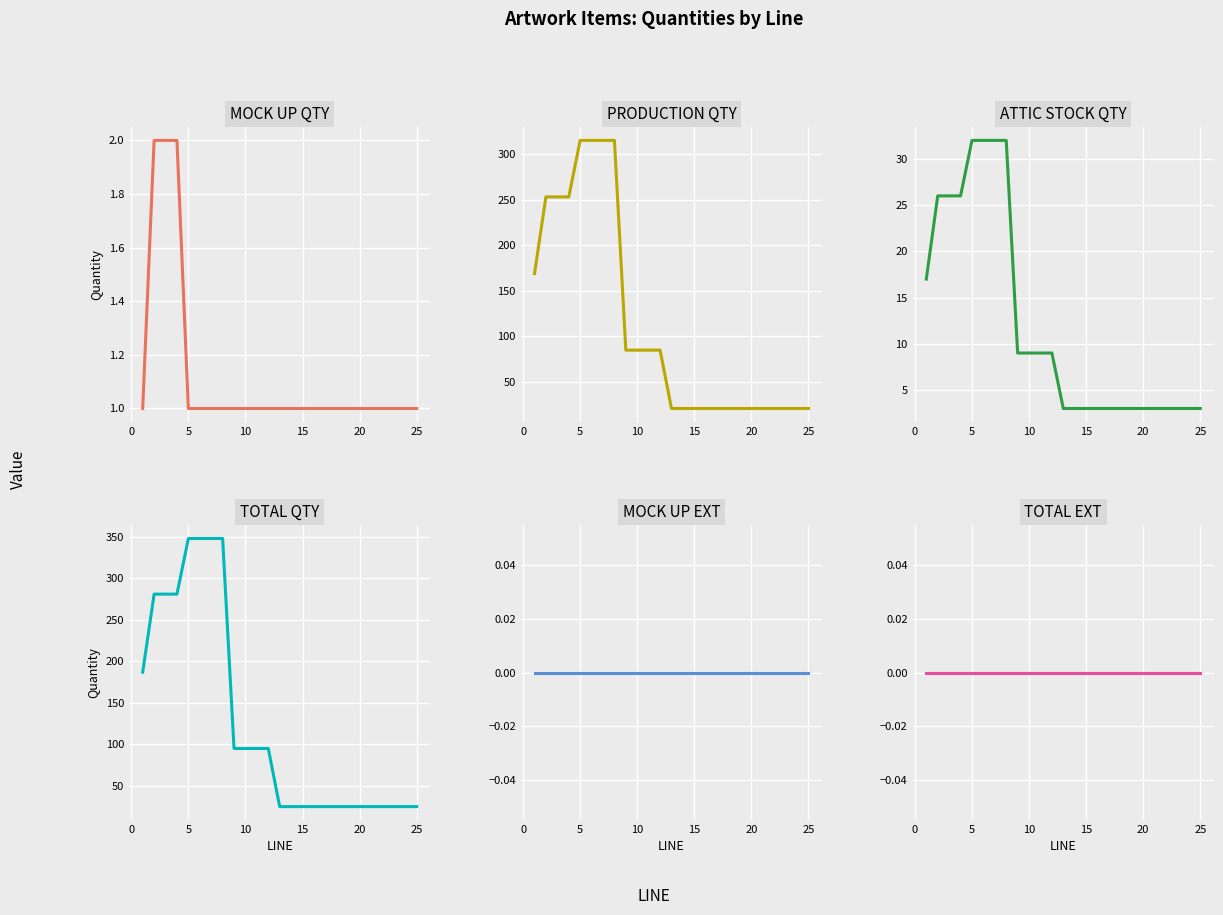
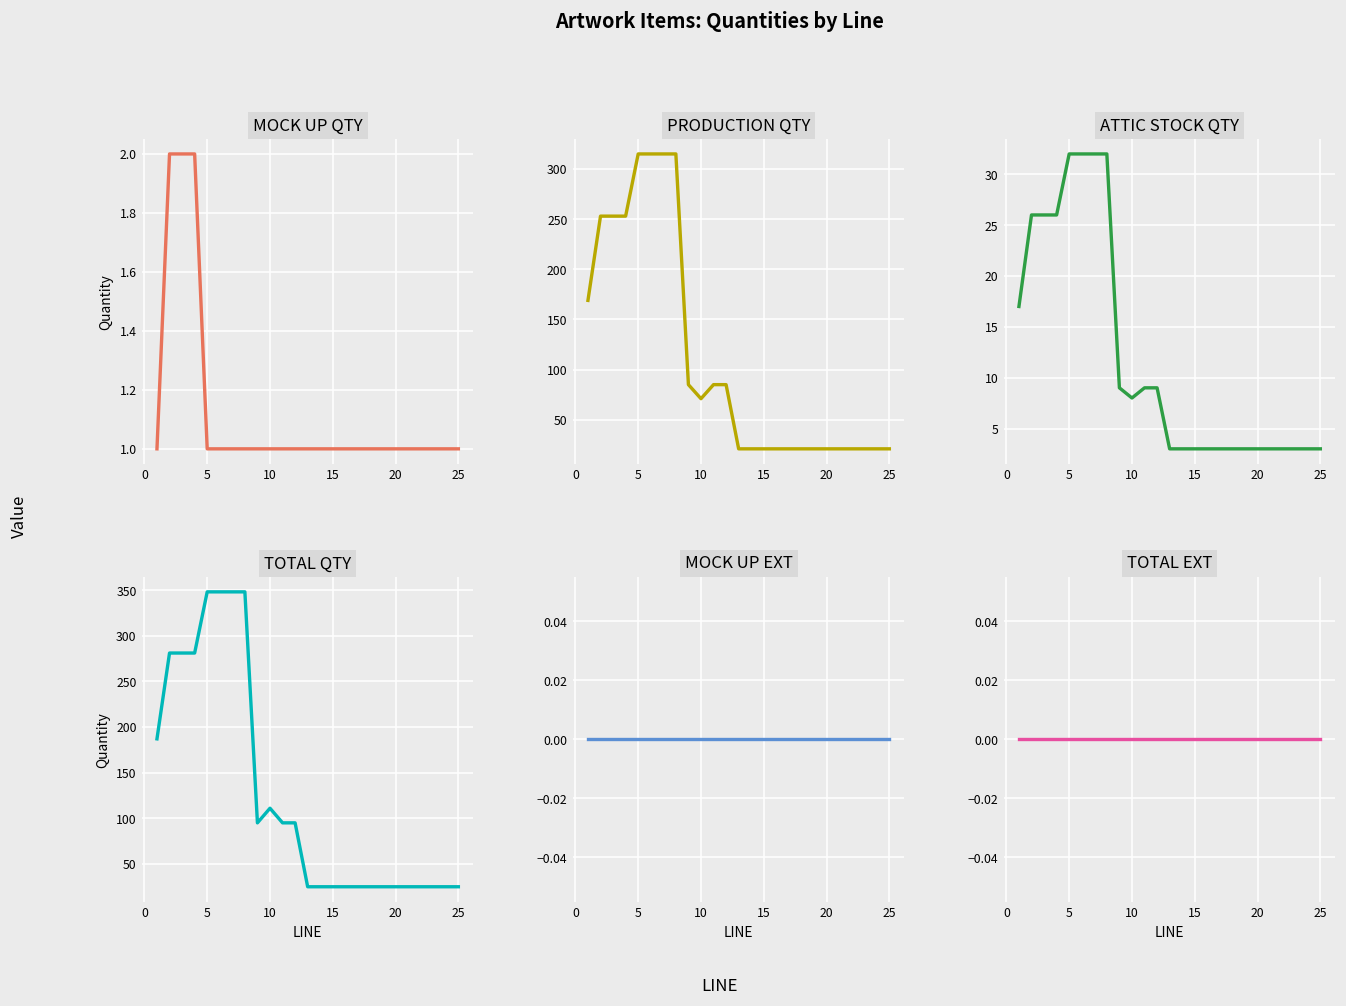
PRODUCTION QTY, 10: 90 -> 70
ATTIC STOCK QTY, 10: 9 -> 8
TOTAL QTY, 10: 100 -> 110
